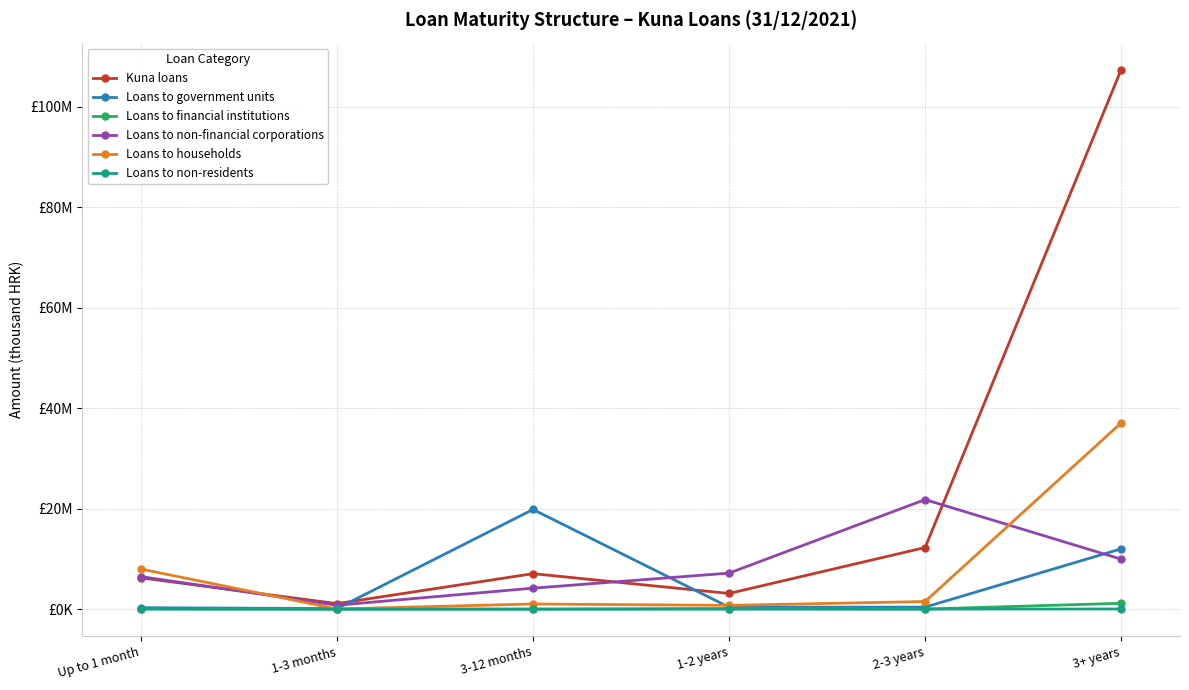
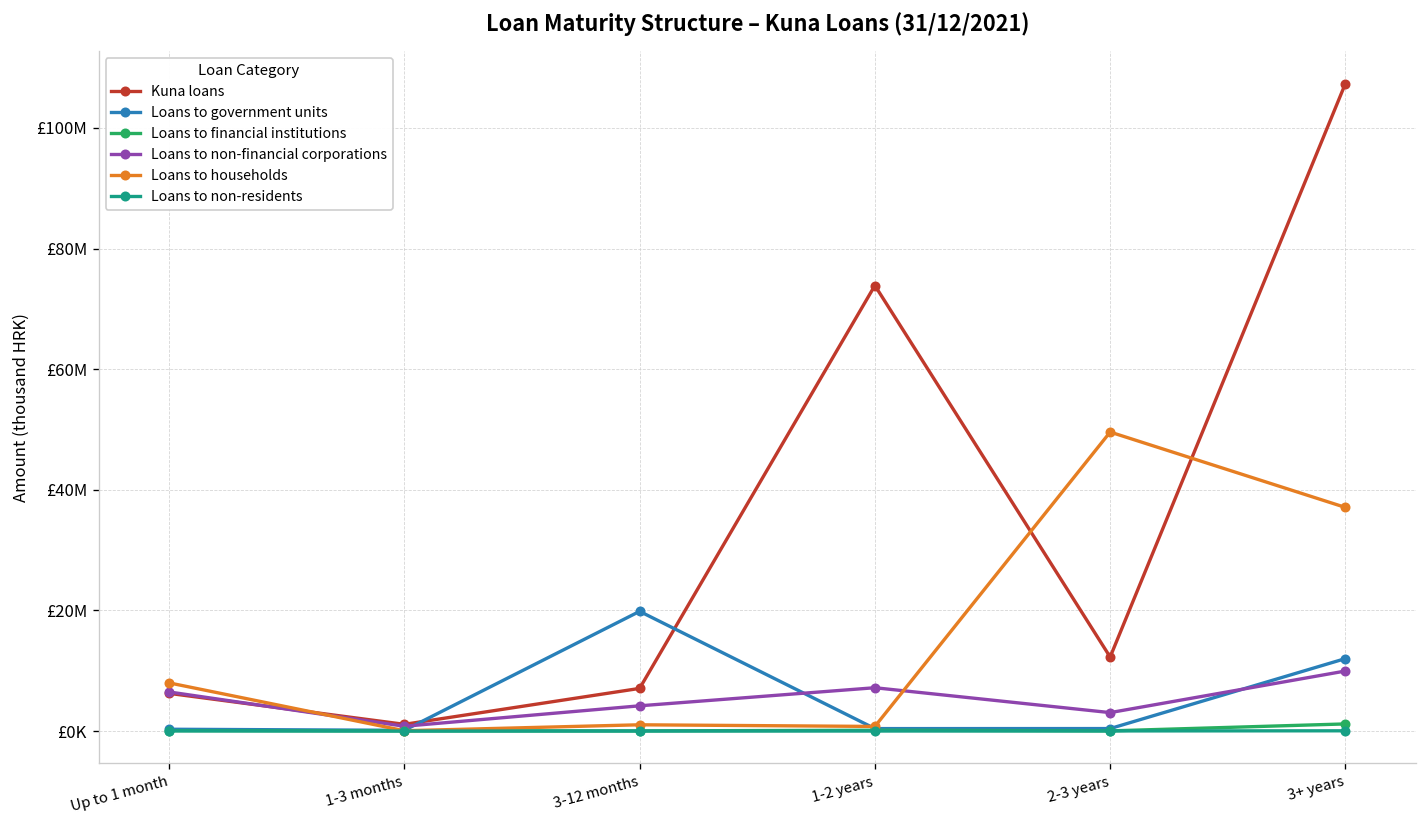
Kuna loans, 1-2 years: £3000000 -> £74000000
Loans to non-financial corporations, 2-3 years: £22000000 -> £3000000
Loans to households, 2-3 years: £2000000 -> £50000000
